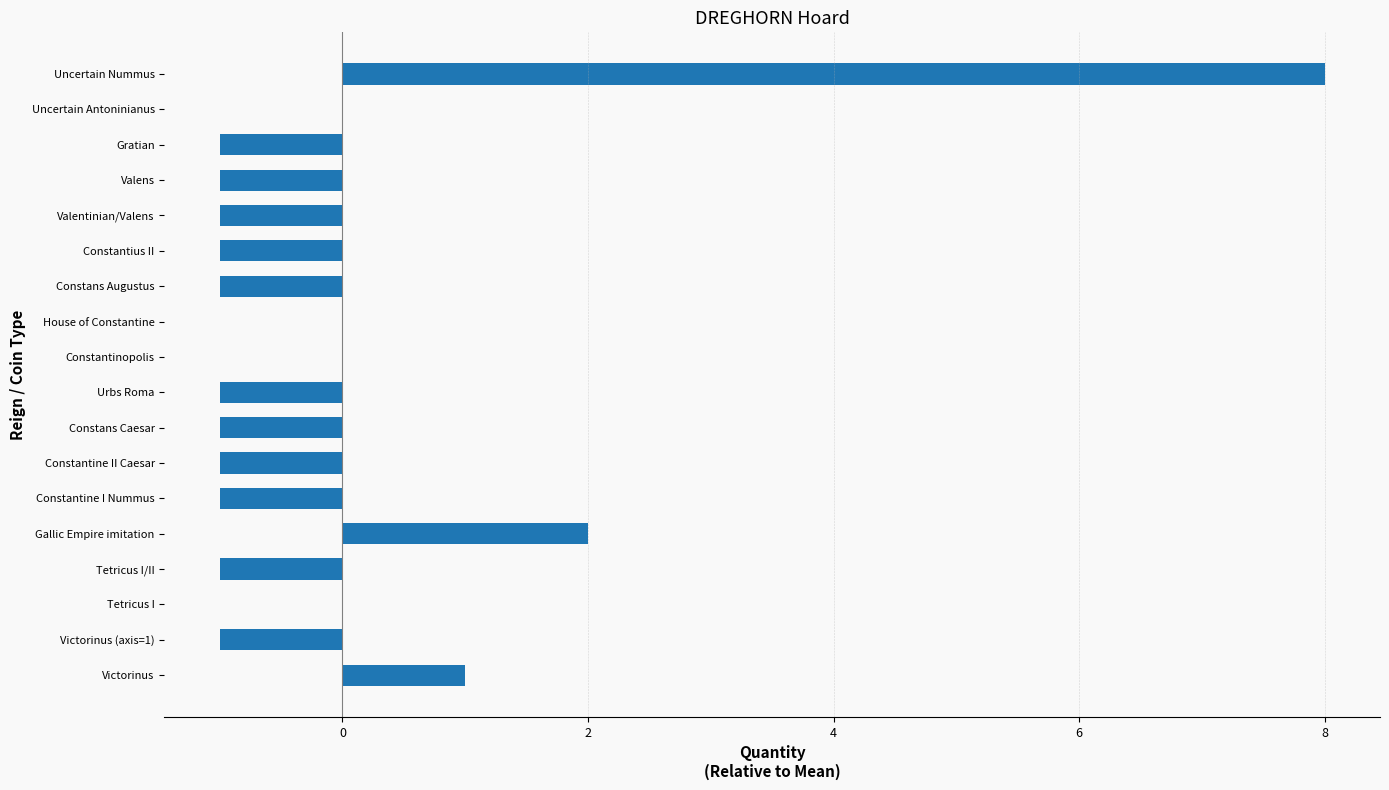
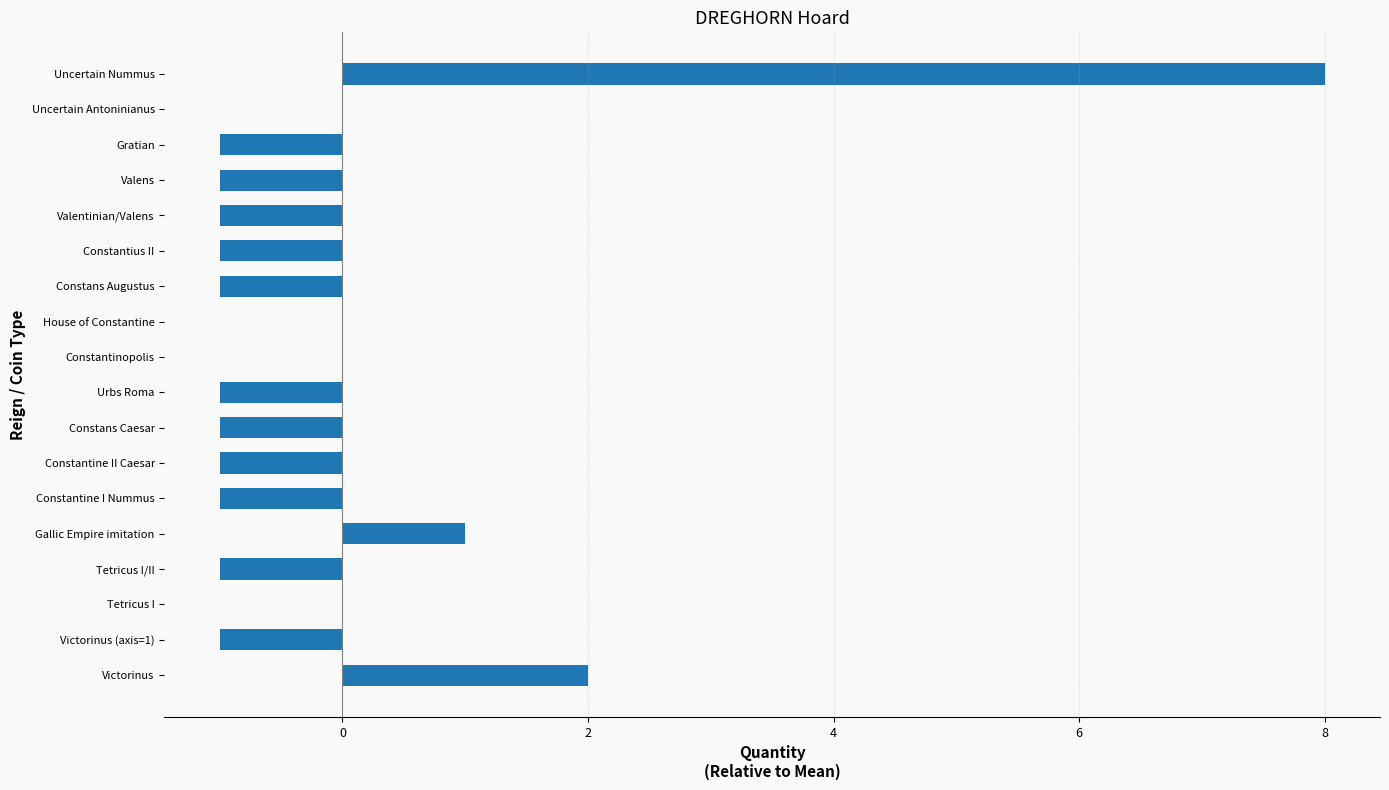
Gallic Empire imitation: 2.00 -> 1.00
Victorinus: 1.00 -> 2.00
